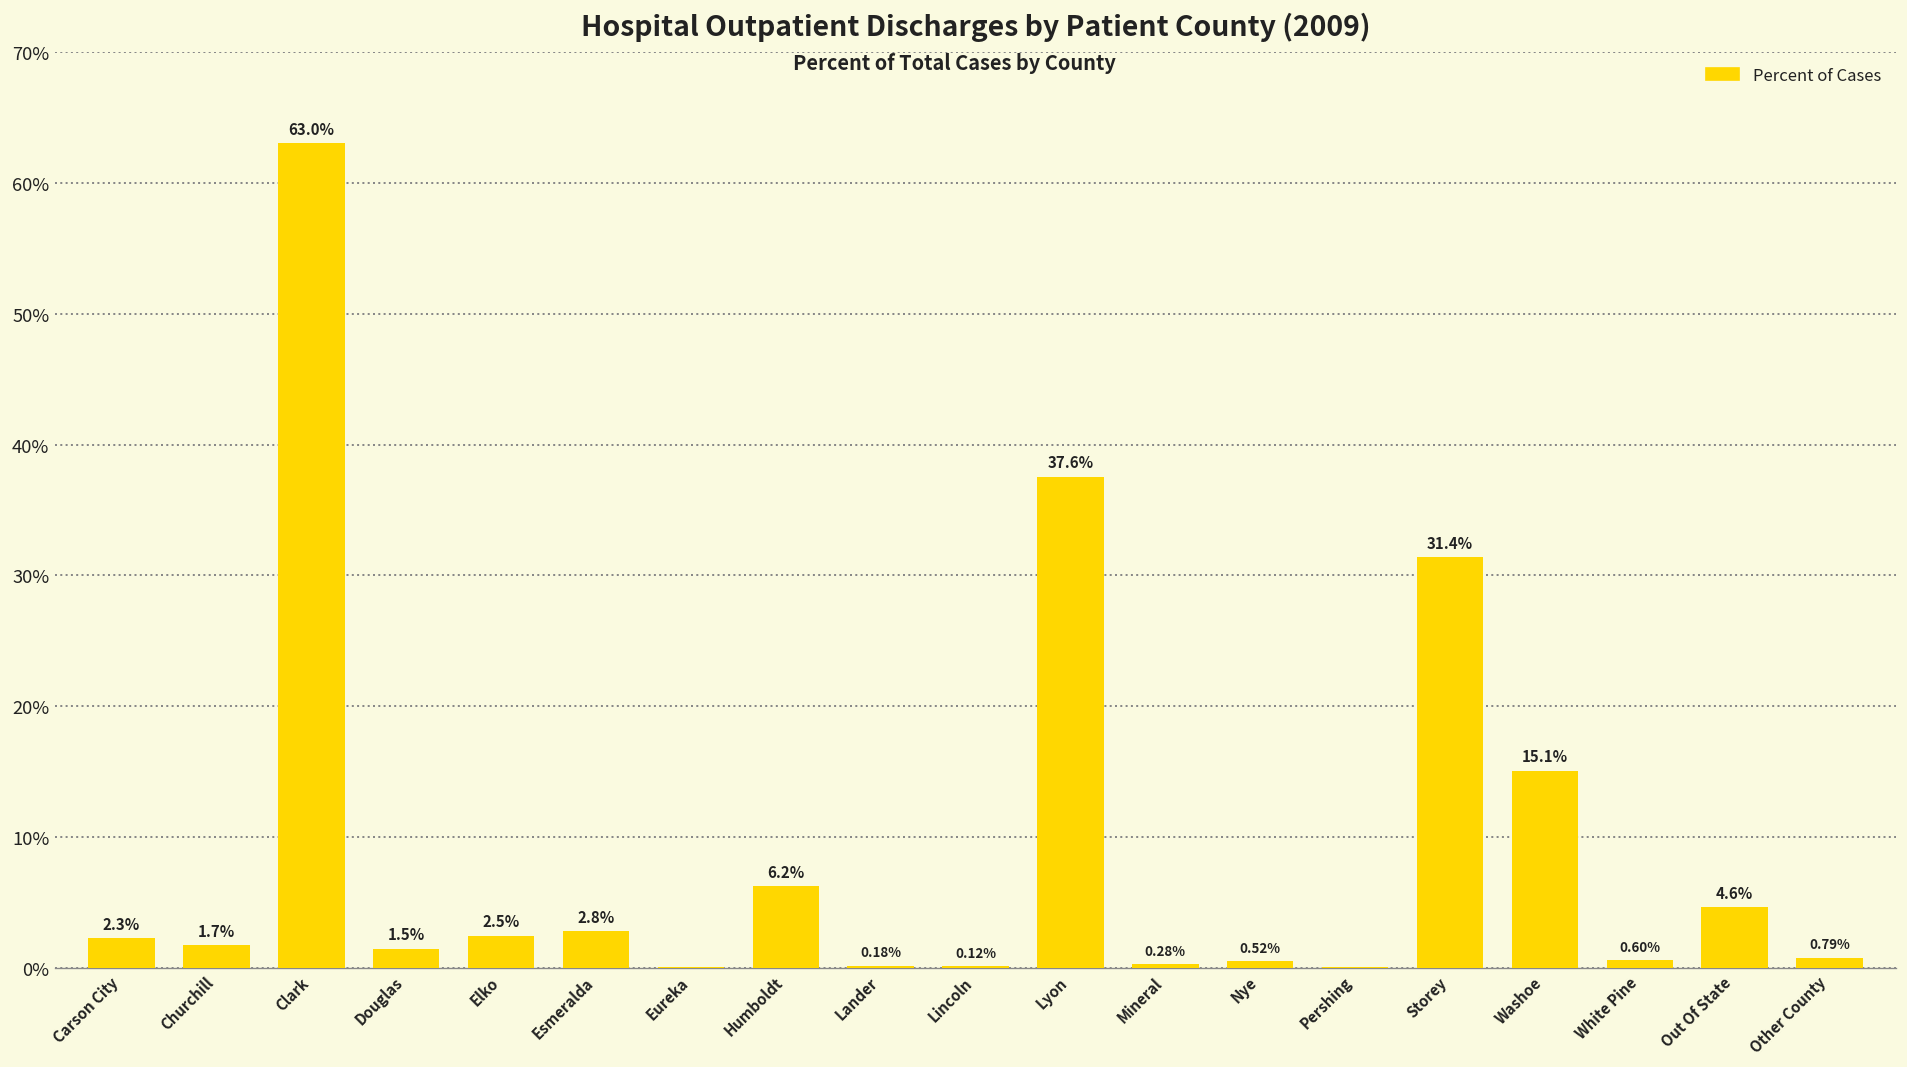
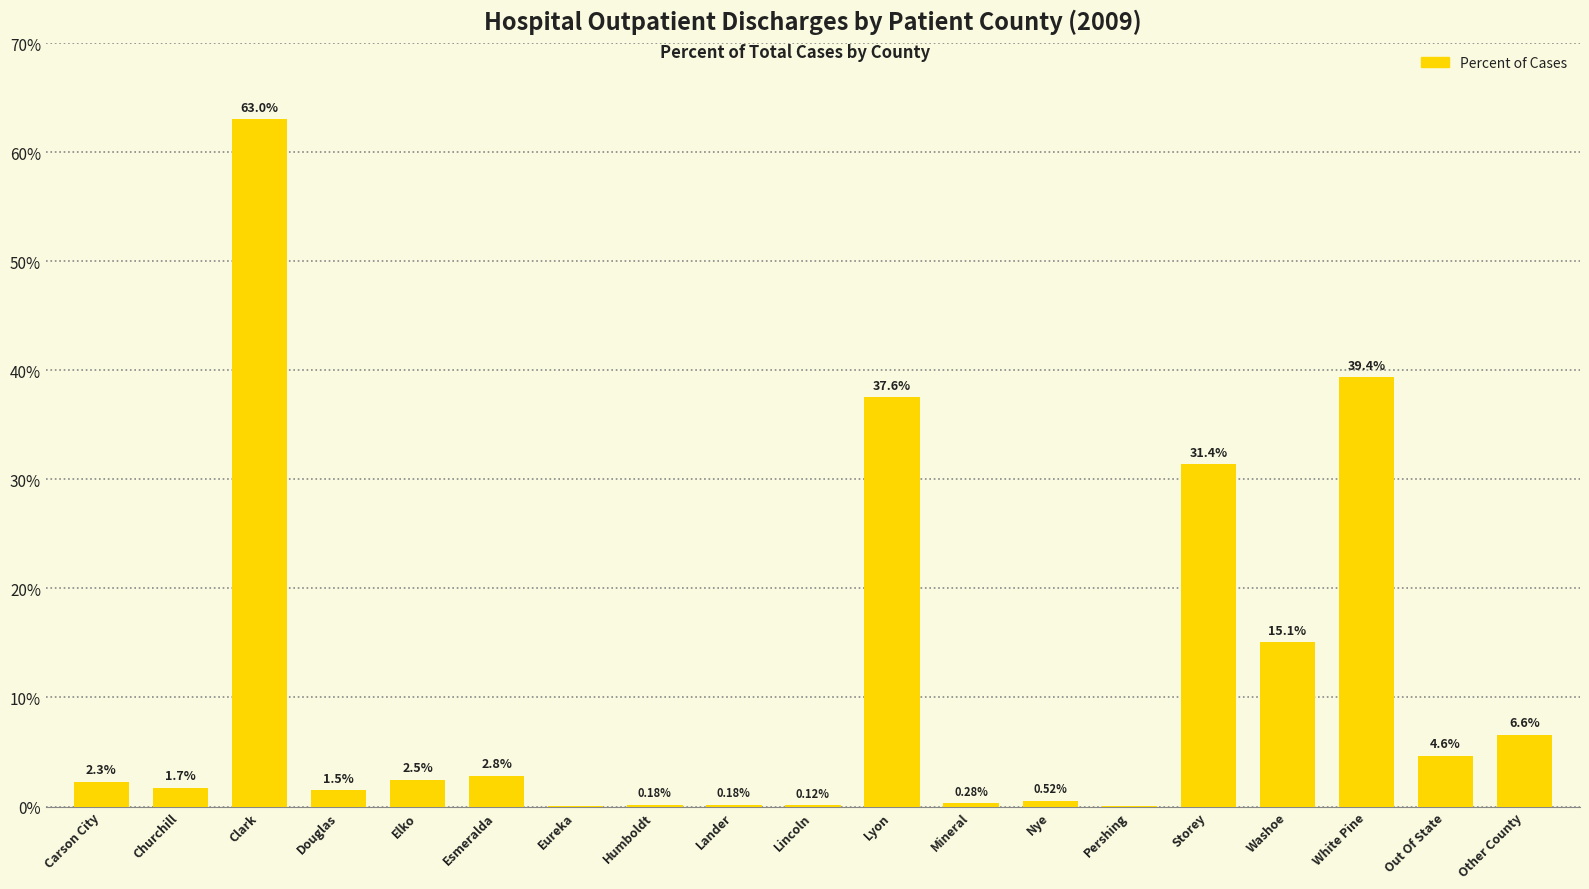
Humboldt: 6.2% -> 0.18%
White Pine: 0.60% -> 39.4%
Other County: 0.79% -> 6.6%
